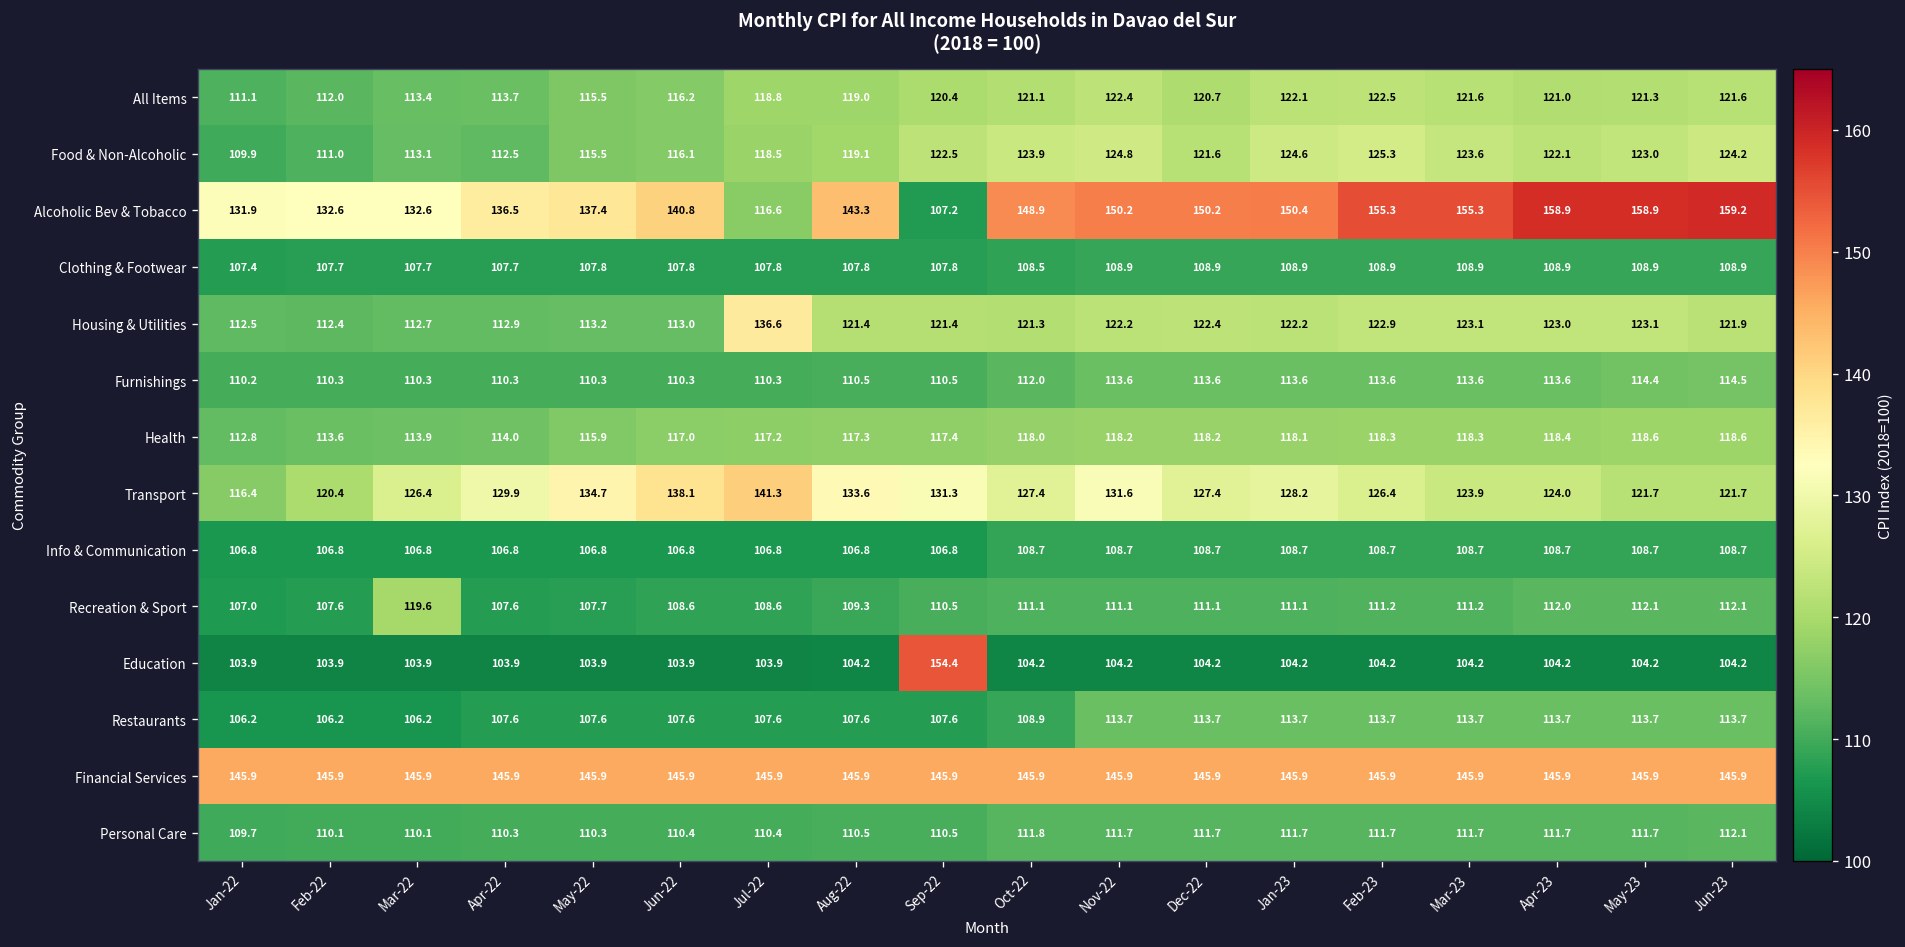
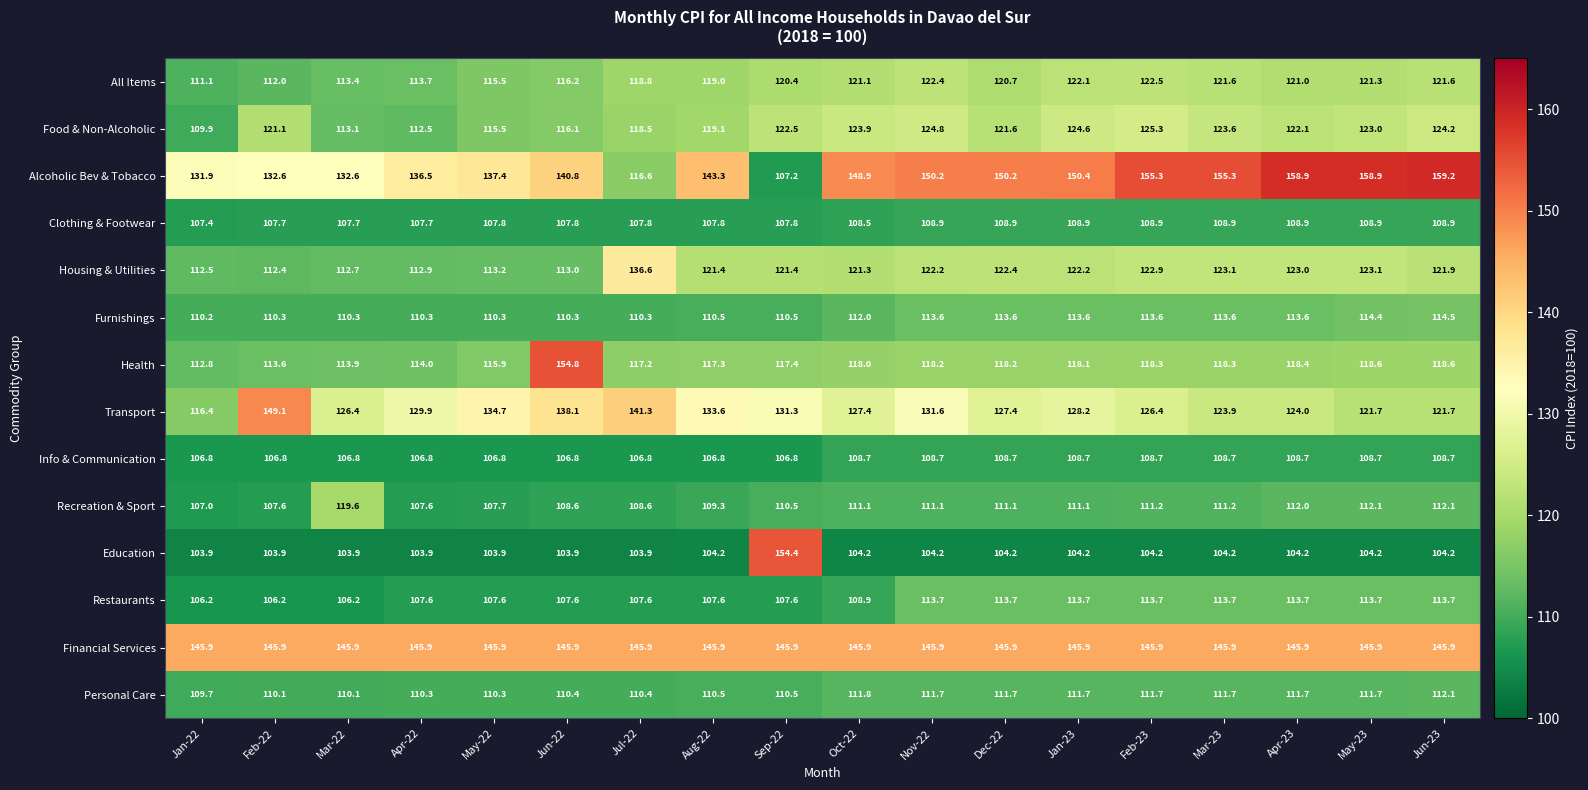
Food & Non-Alcoholic, Feb-22: 111.0 -> 121.1
Health, Jun-22: 117.0 -> 154.8
Transport, Feb-22: 120.4 -> 149.1
